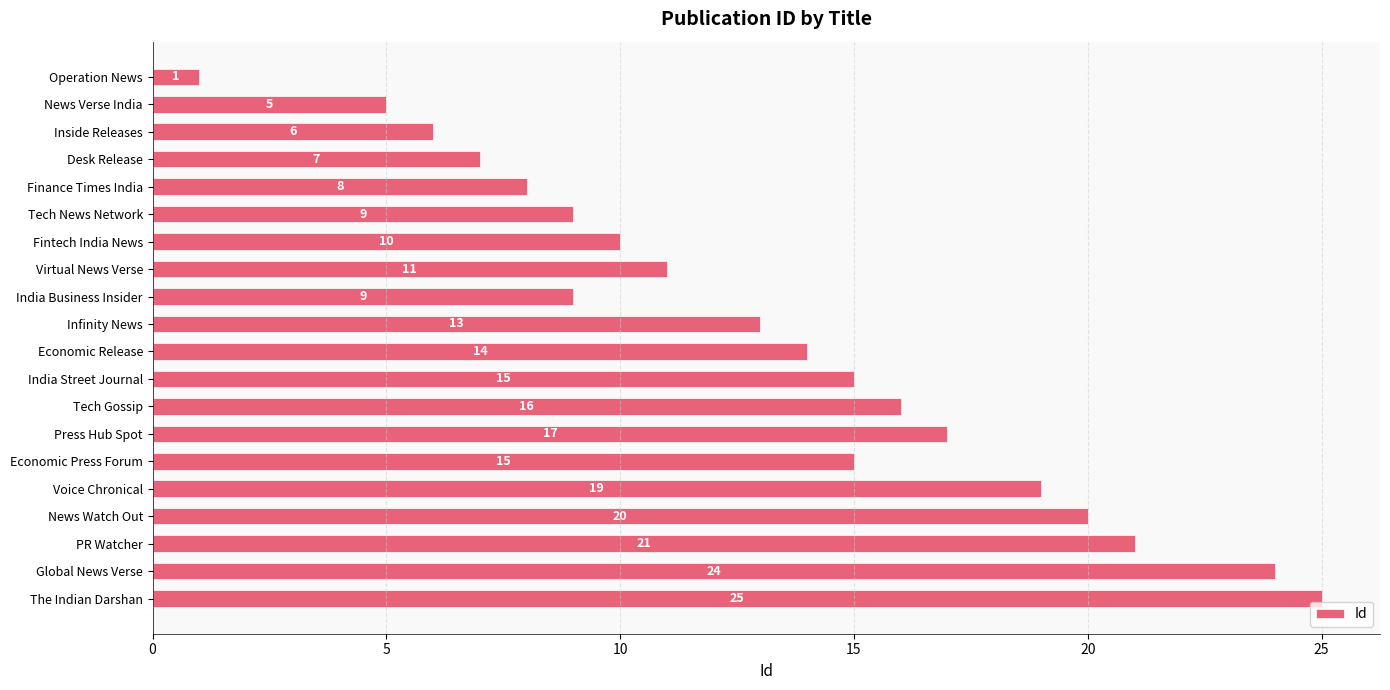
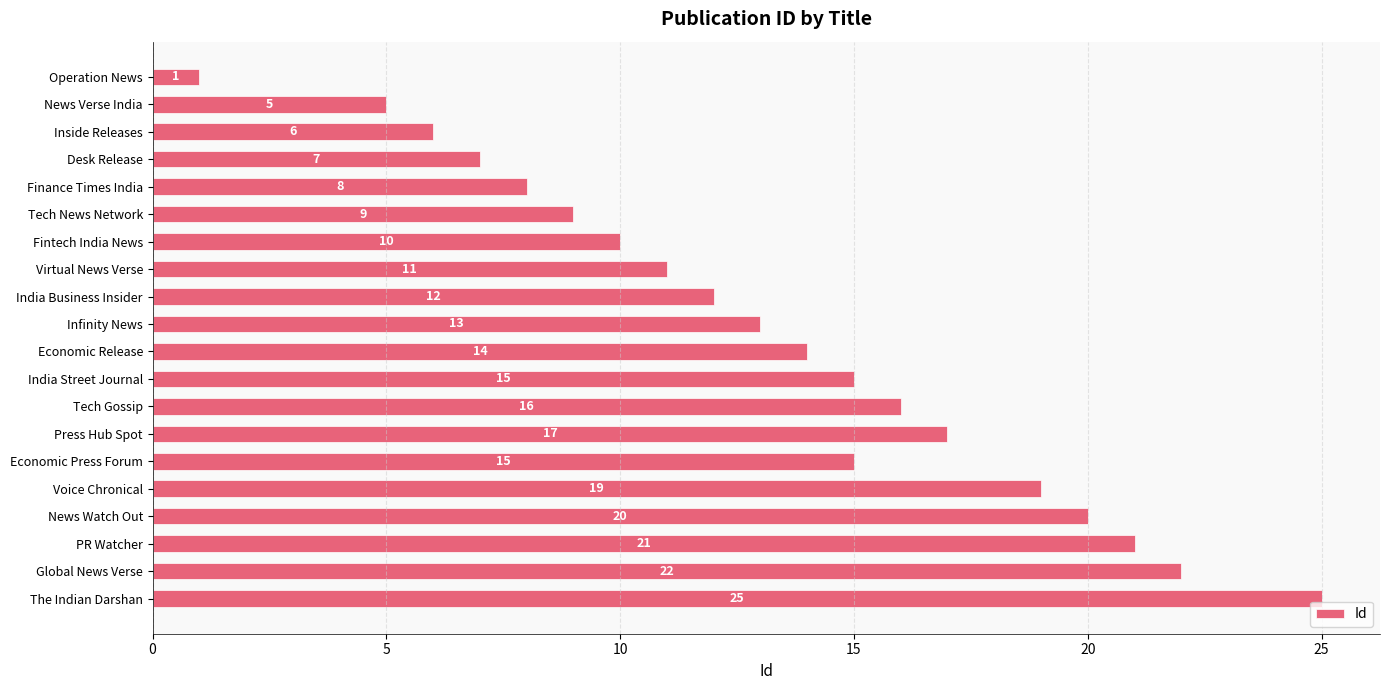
India Business Insider: 9 -> 12
Global News Verse: 24 -> 22
